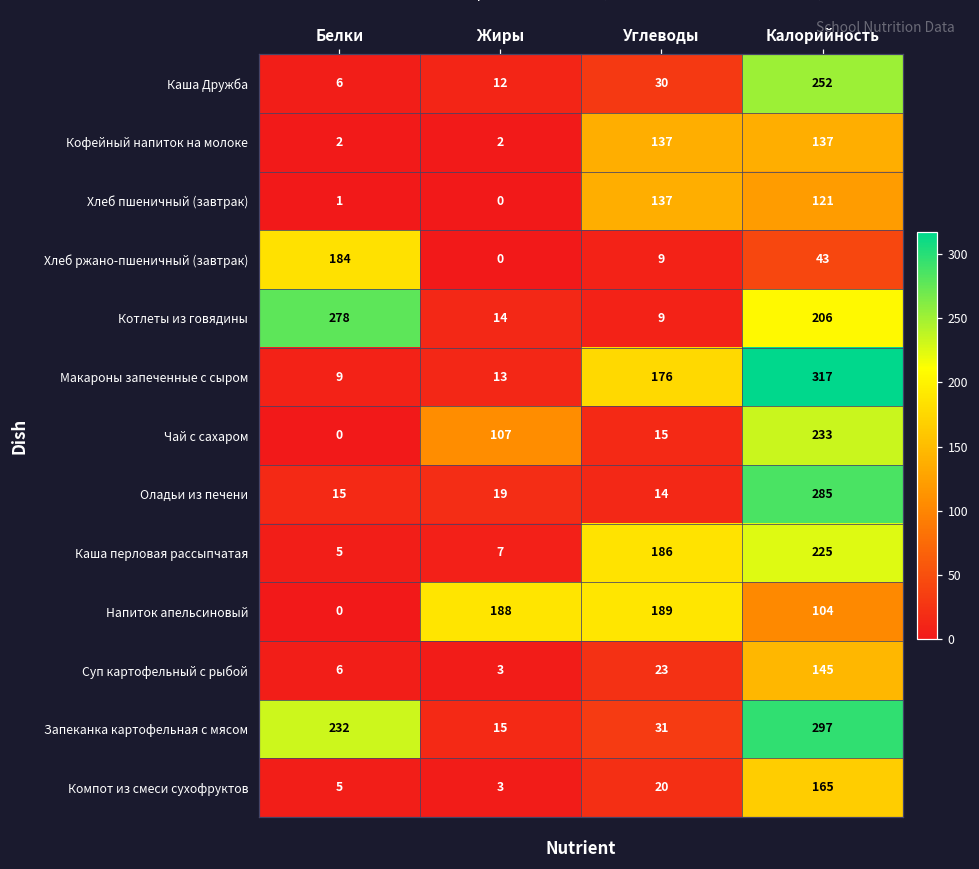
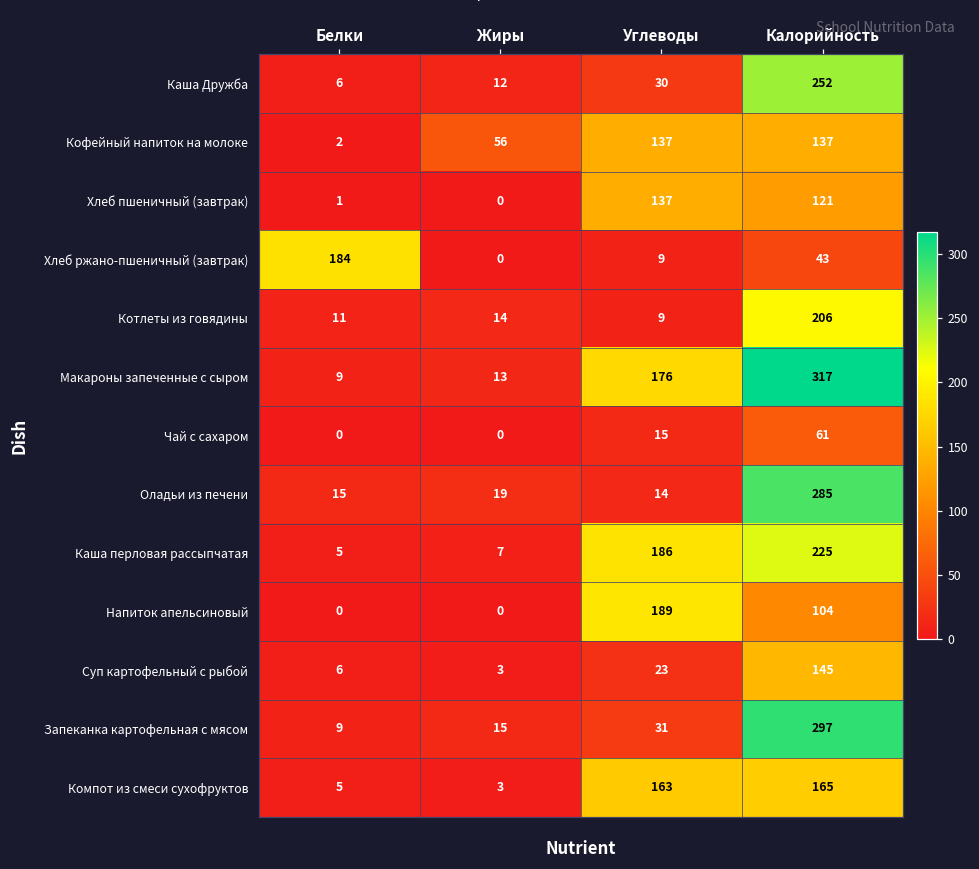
Кофейный напиток на молоке, Жиры: 2 -> 56
Котлеты из говядины, Белки: 278 -> 11
Чай с сахаром, Жиры: 107 -> 0
Чай с сахаром, Калорийность: 233 -> 61
Напиток апельсиновый, Жиры: 188 -> 0
Запеканка картофельная с мясом, Белки: 232 -> 9
Компот из смеси сухофруктов, Углеводы: 20 -> 163
